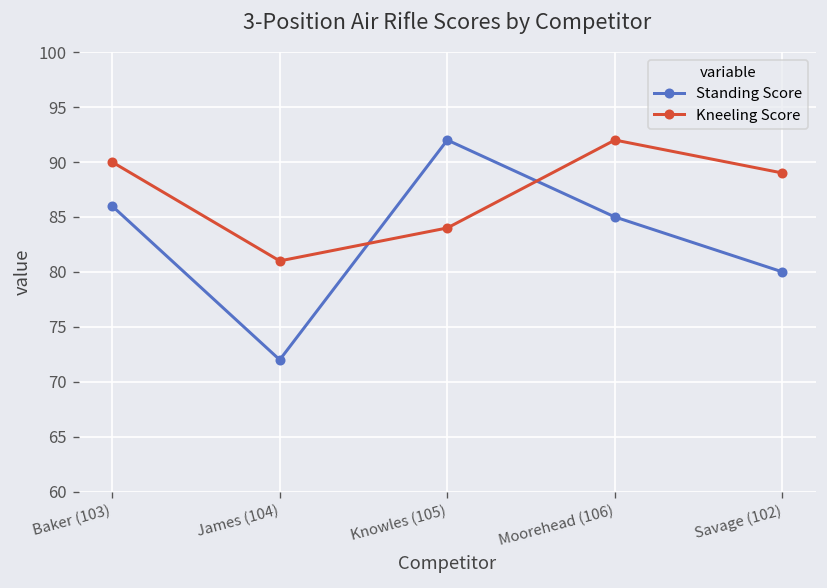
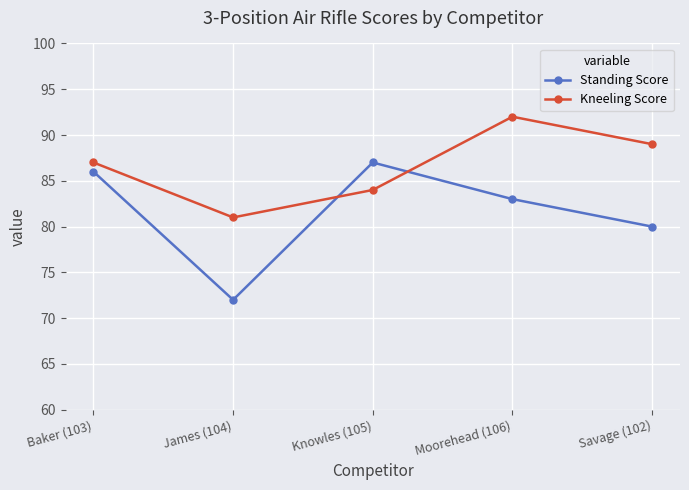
Kneeling Score, Baker (103): 90 -> 87
Standing Score, Knowles (105): 92 -> 87
Standing Score, Moorehead (106): 85 -> 83
